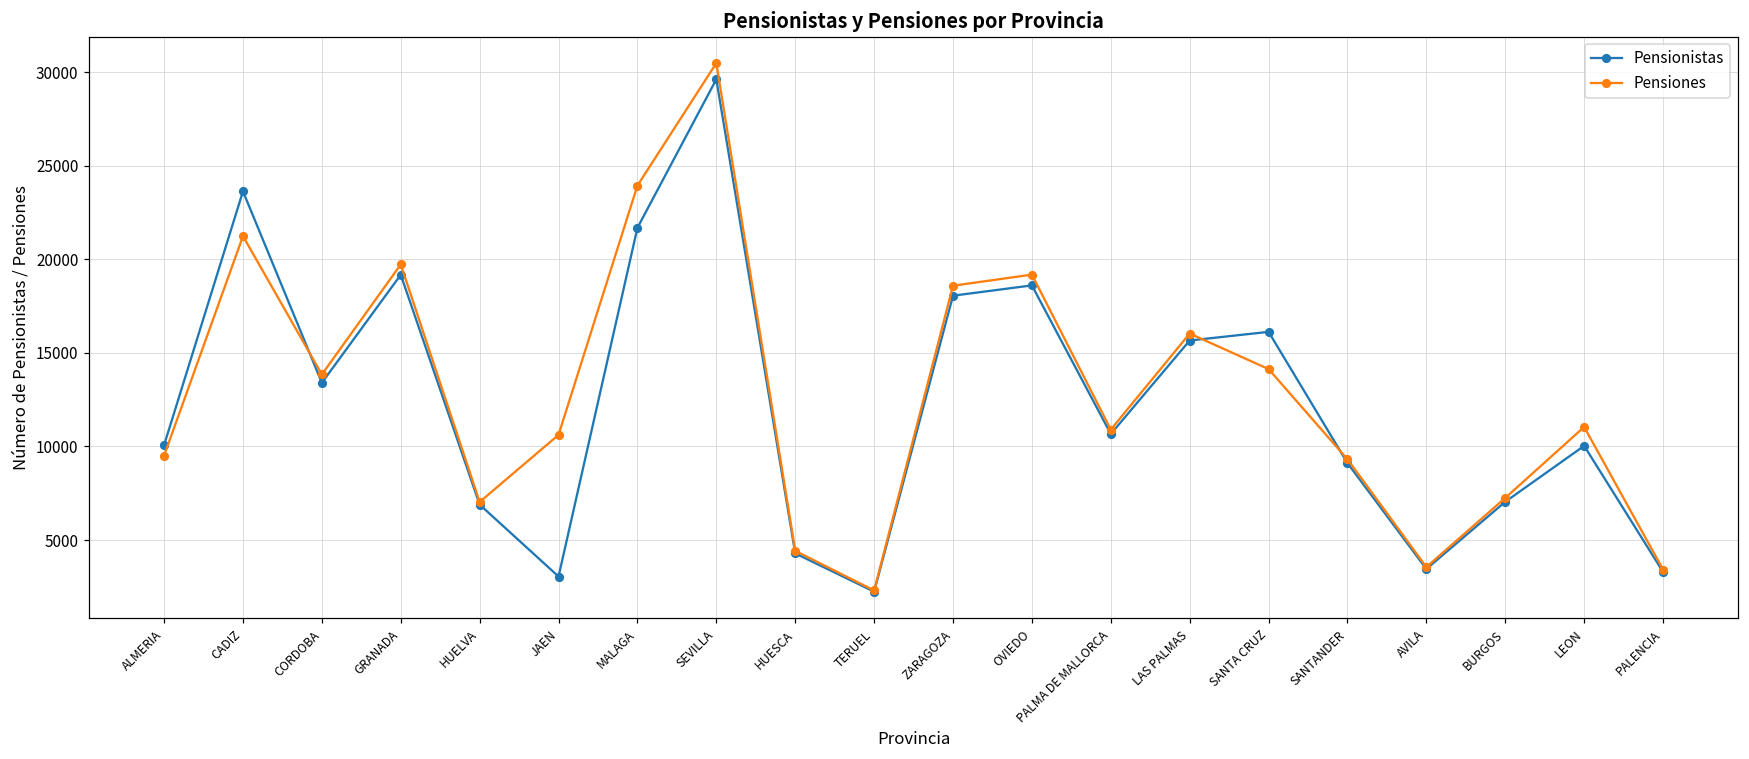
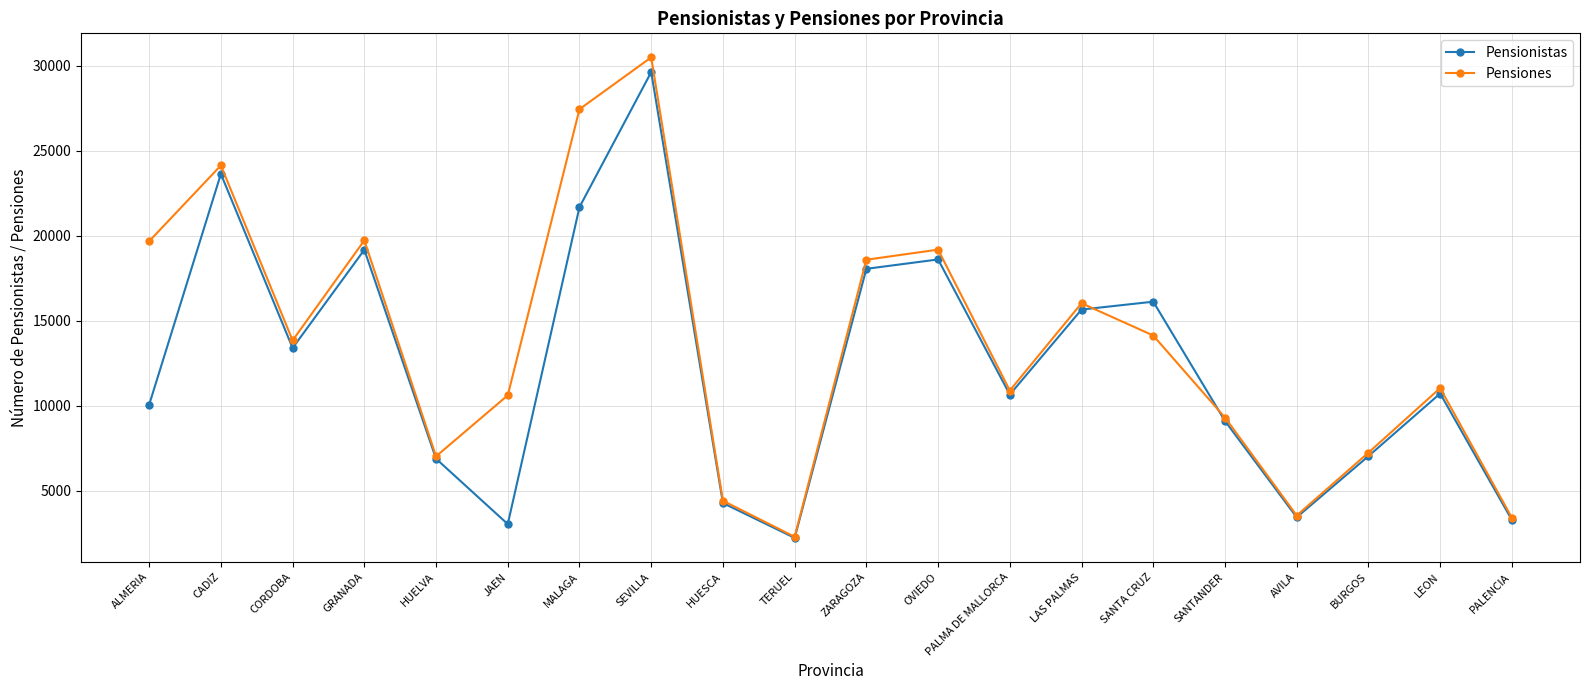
Pensiones, ALMERIA: 9500 -> 19700
Pensiones, CADIZ: 21200 -> 24100
Pensiones, MALAGA: 23900 -> 27400
Pensionistas, LEON: 10000 -> 10700
